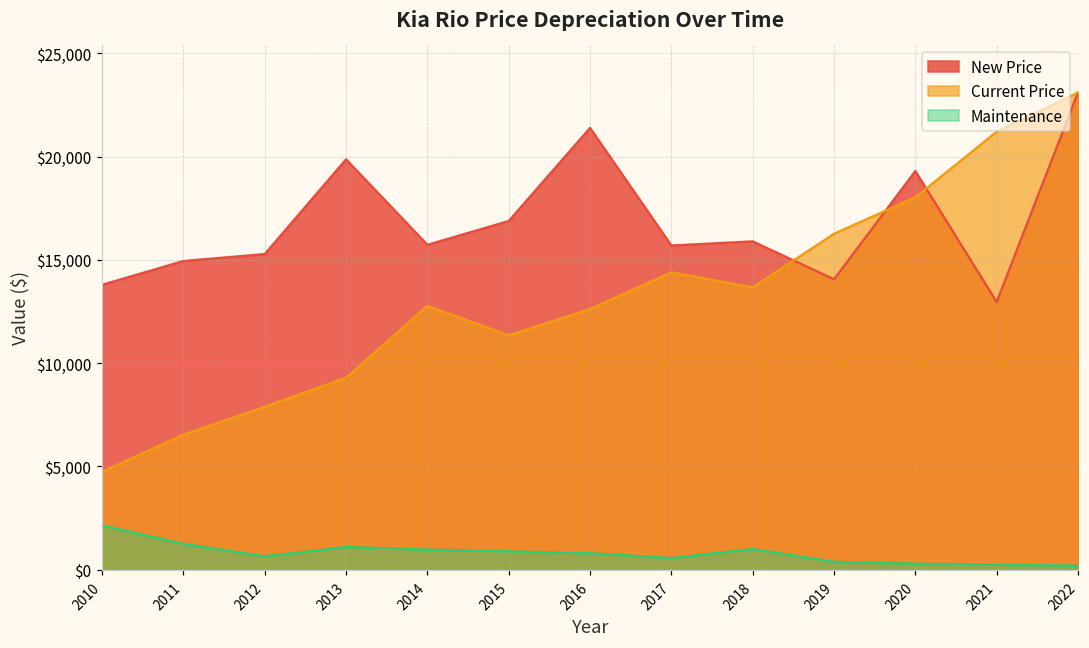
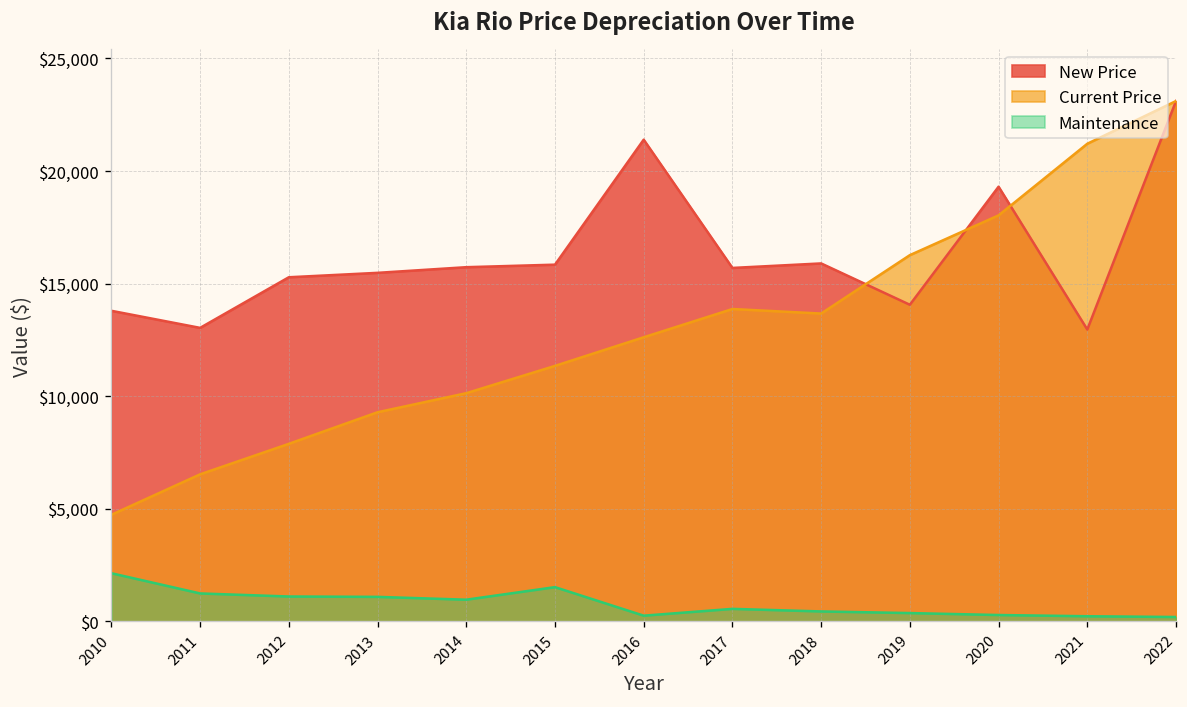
New Price, 2011: $14,900 -> $13,000
Maintenance, 2012: $600 -> $1,100
New Price, 2013: $19,900 -> $15,500
Current Price, 2014: $12,800 -> $10,100
New Price, 2015: $16,900 -> $15,800
Maintenance, 2015: $900 -> $1,500
Maintenance, 2016: $800 -> $300
Current Price, 2017: $14,400 -> $13,900
Maintenance, 2018: $1,000 -> $400
